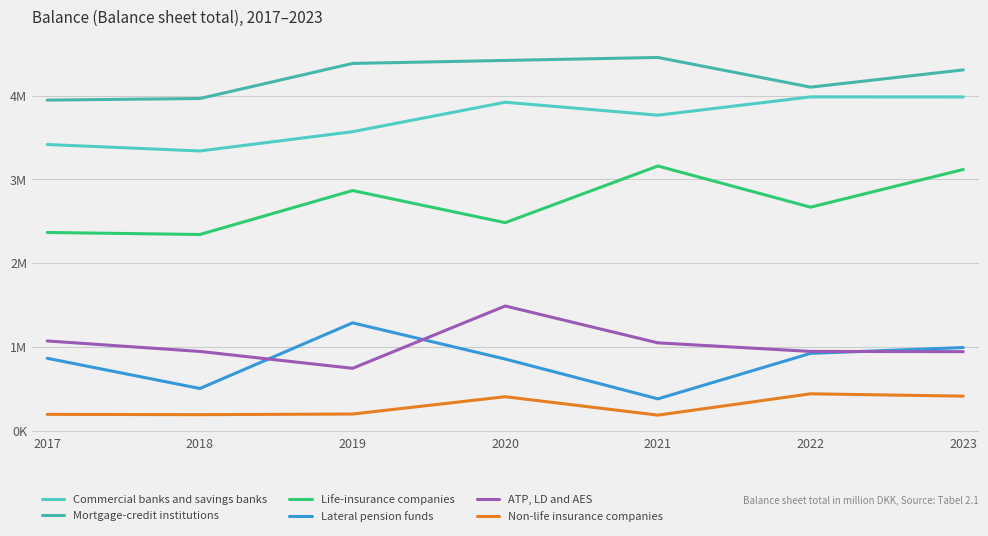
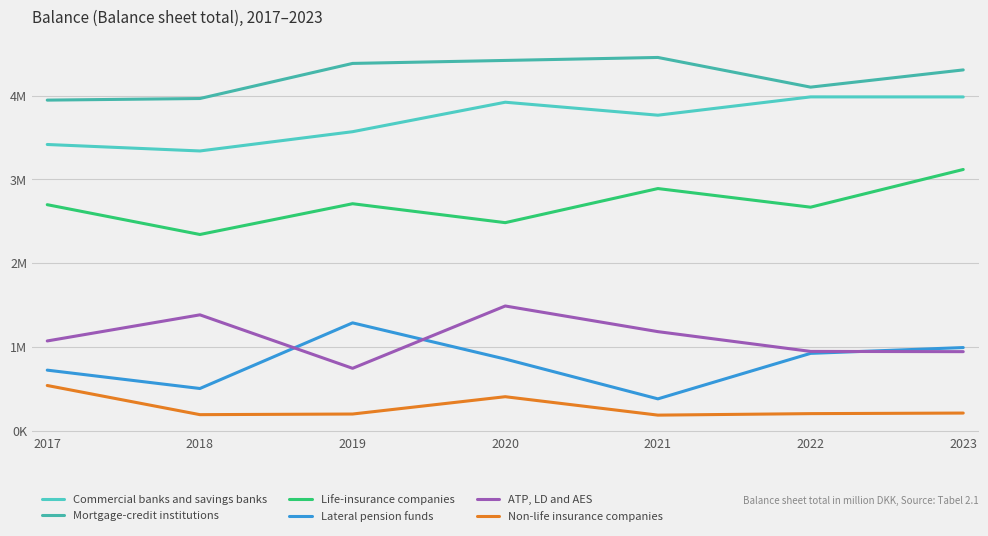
Life-insurance companies, 2017: 2400000 -> 2700000
Lateral pension funds, 2017: 900000 -> 700000
Non-life insurance companies, 2017: 200000 -> 500000
ATP, LD and AES, 2018: 900000 -> 1400000
Life-insurance companies, 2019: 2900000 -> 2700000
Life-insurance companies, 2021: 3200000 -> 2900000
ATP, LD and AES, 2021: 1100000 -> 1200000
Non-life insurance companies, 2022: 400000 -> 200000
Non-life insurance companies, 2023: 400000 -> 200000
